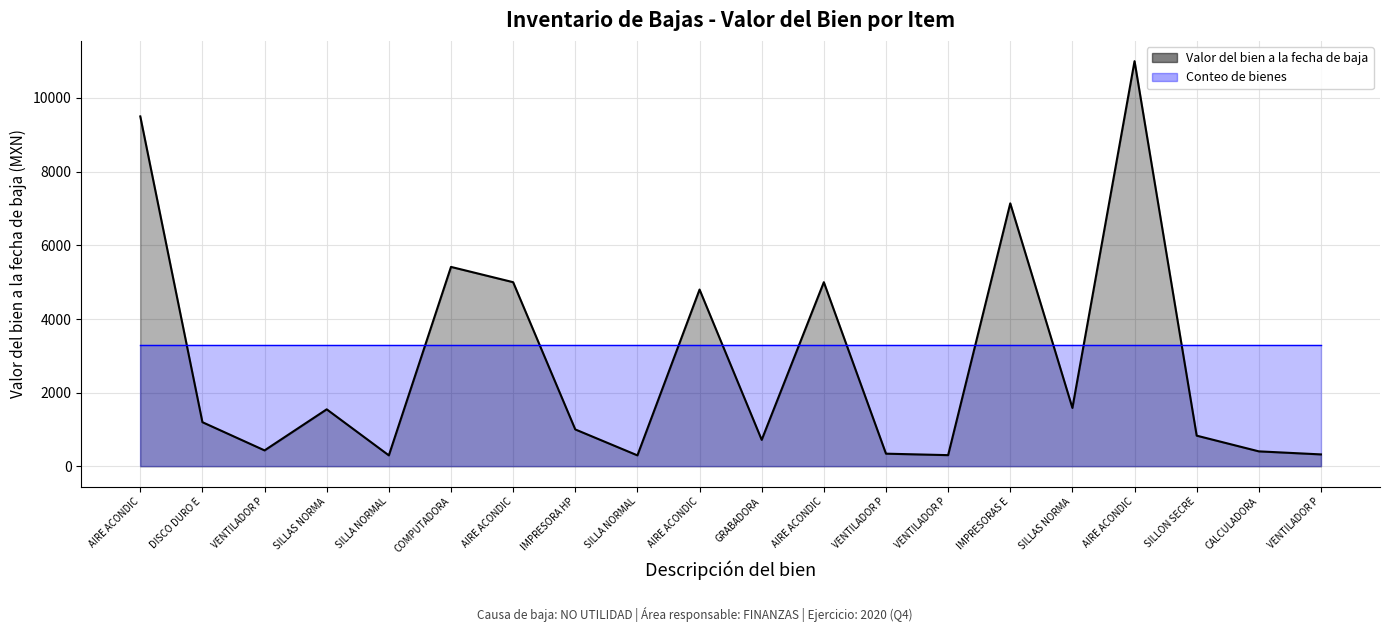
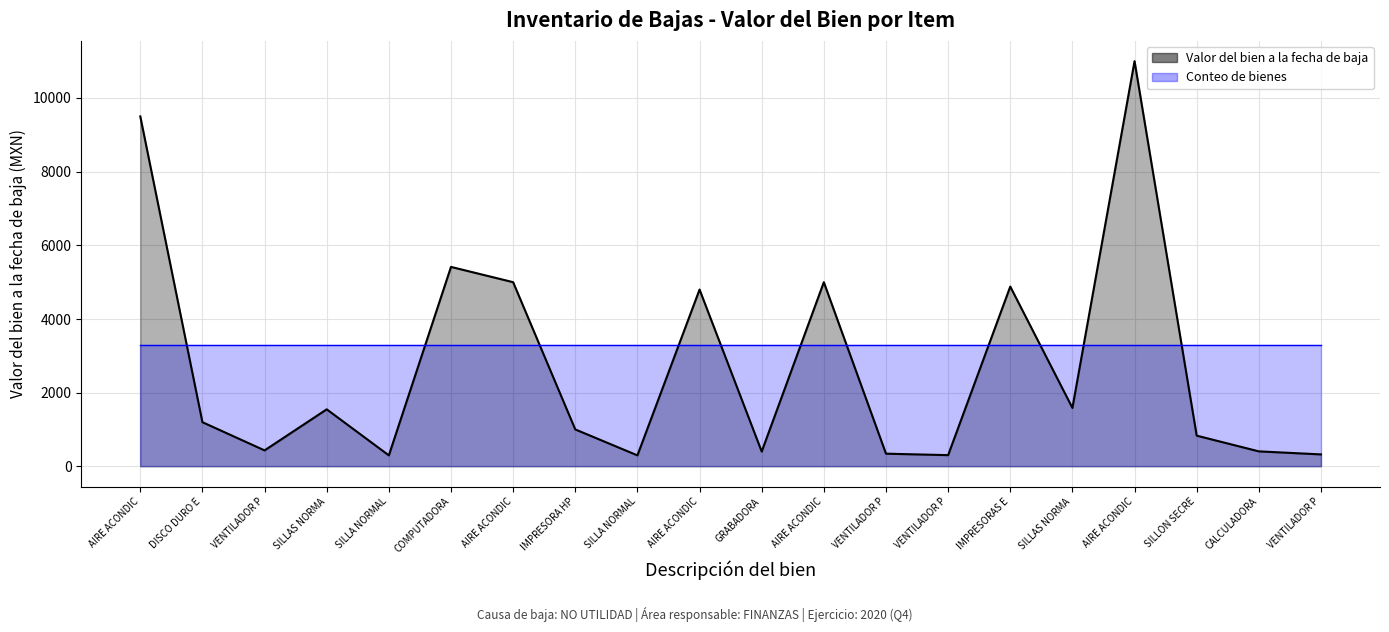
Valor del bien a la fecha de baja, GRABADORA: 700 -> 400
Valor del bien a la fecha de baja, IMPRESORAS E: 7100 -> 4900
